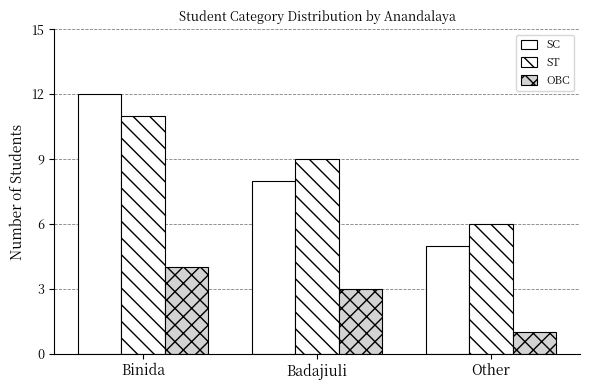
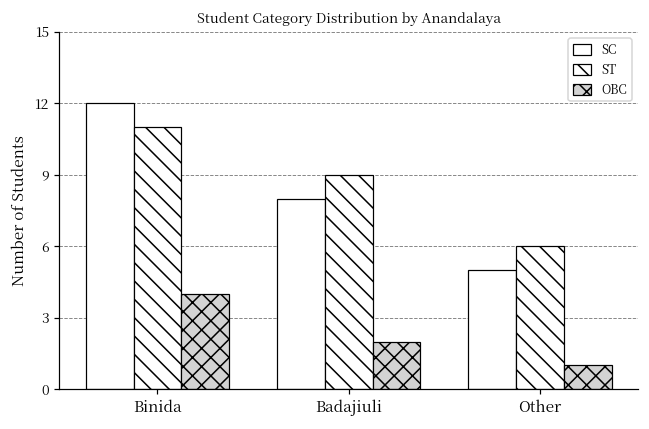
OBC, Badajiuli: 3 -> 2
